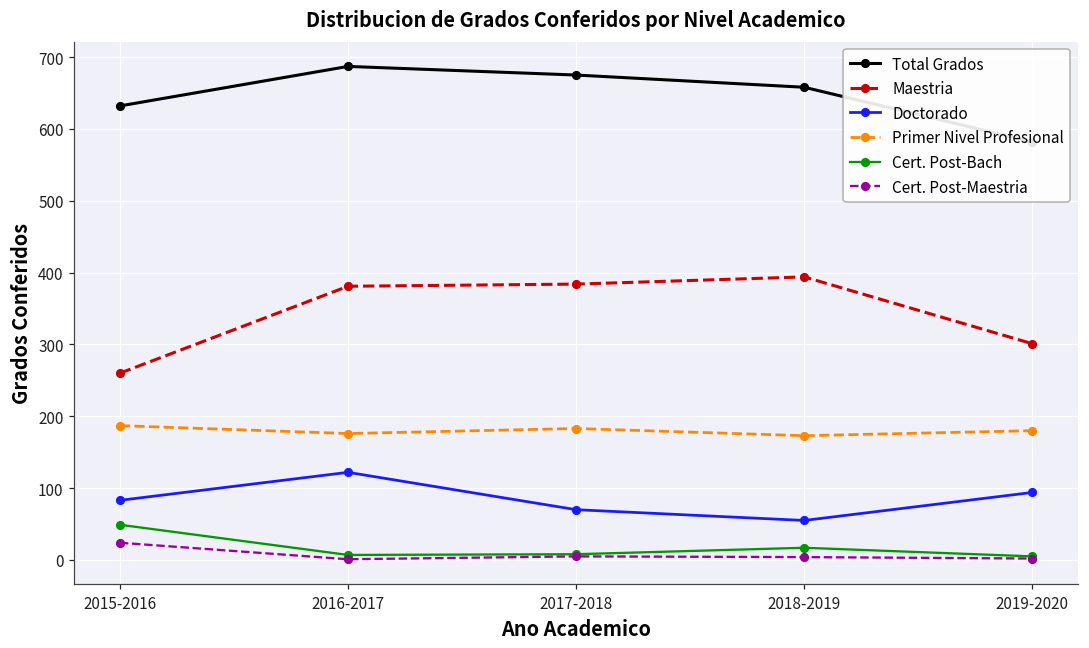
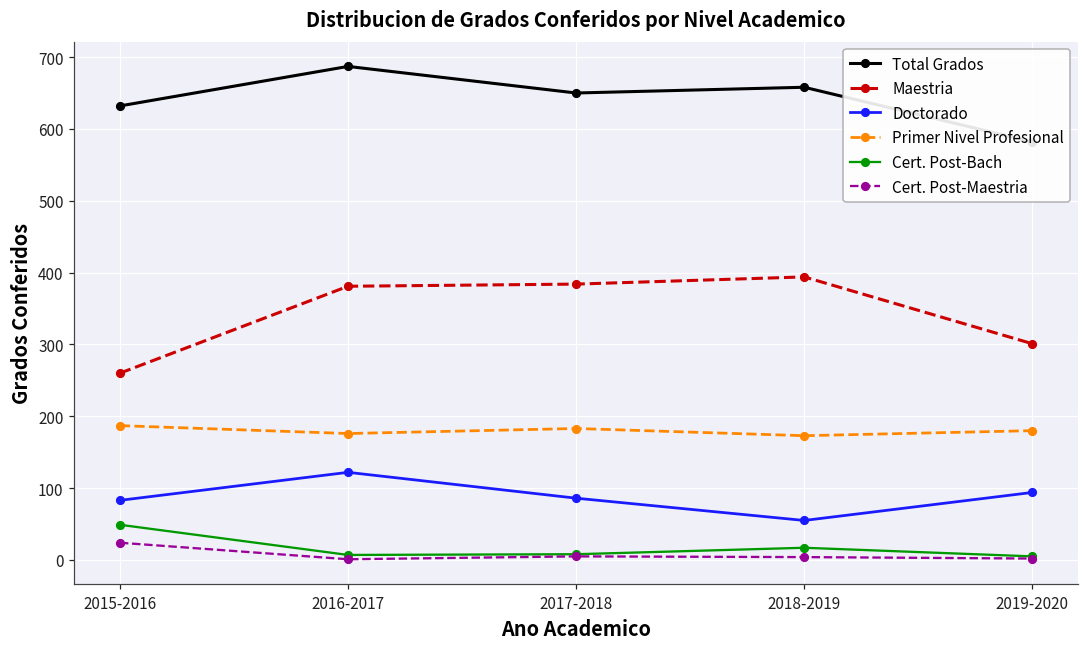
Total Grados, 2017-2018: 680 -> 650
Doctorado, 2017-2018: 70 -> 90
